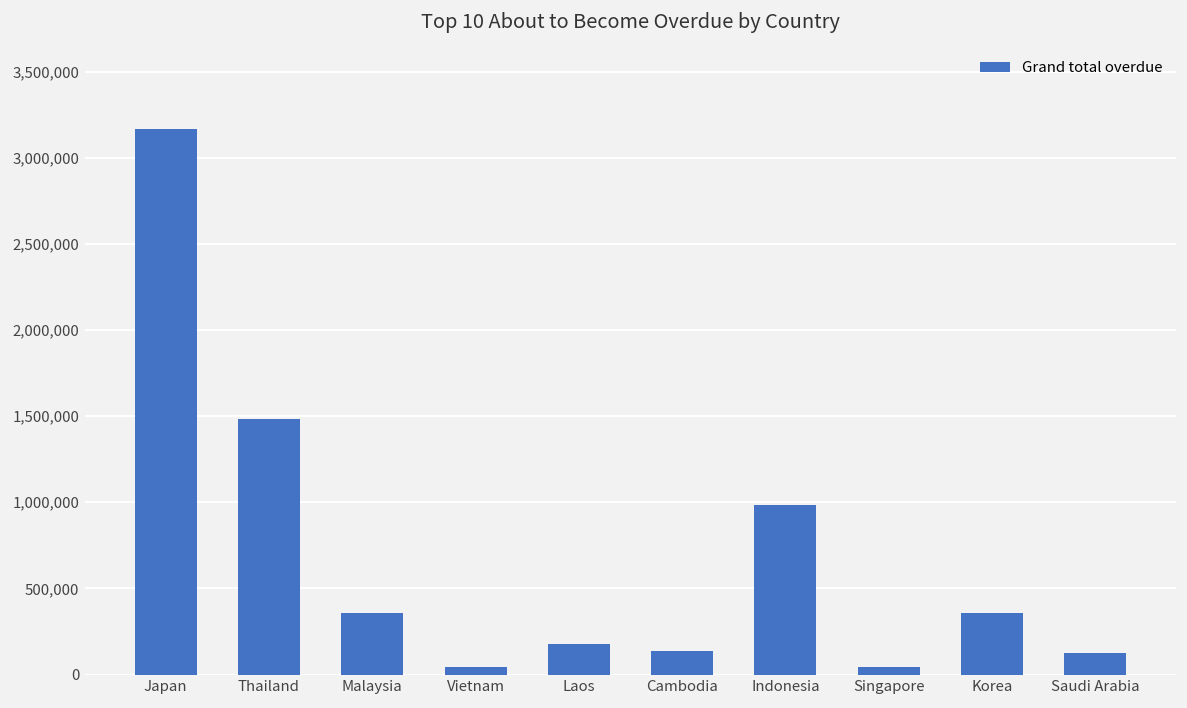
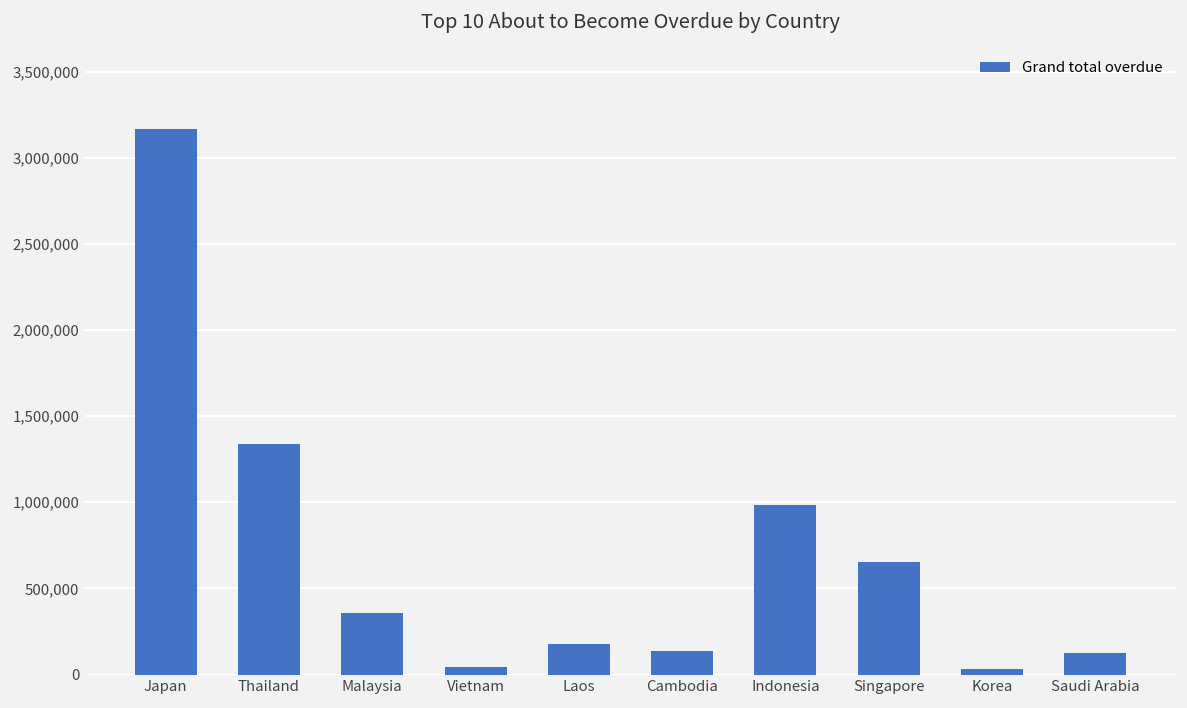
Thailand: 1,480,000 -> 1,340,000
Singapore: 40,000 -> 650,000
Korea: 360,000 -> 30,000
